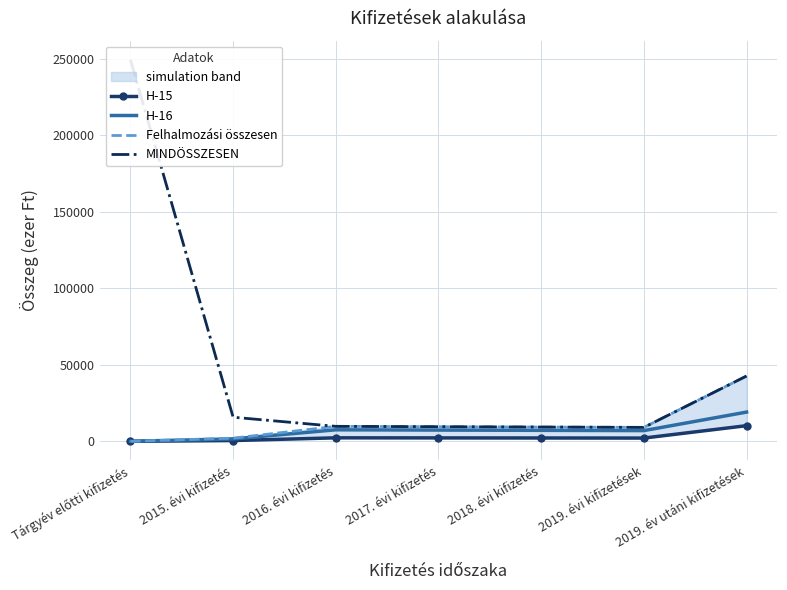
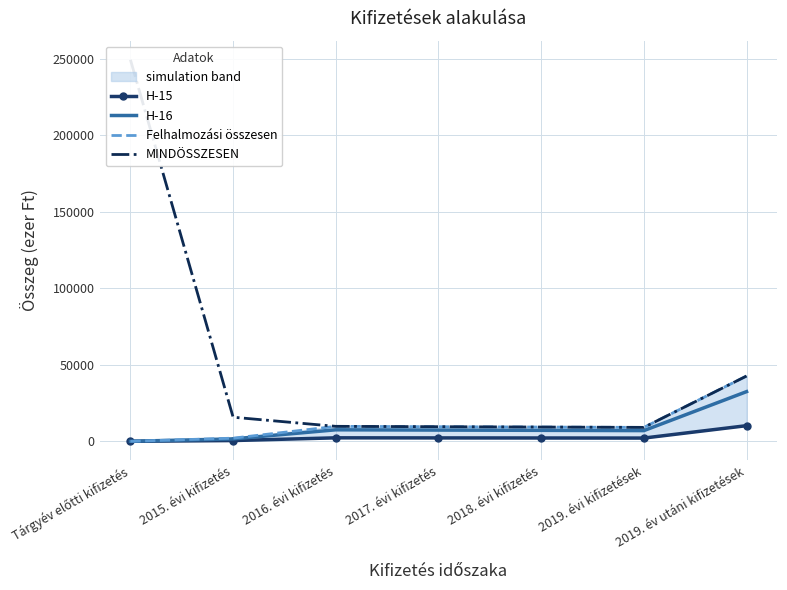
H-16, 2019. év utáni kifizetések: 19000 -> 32000
